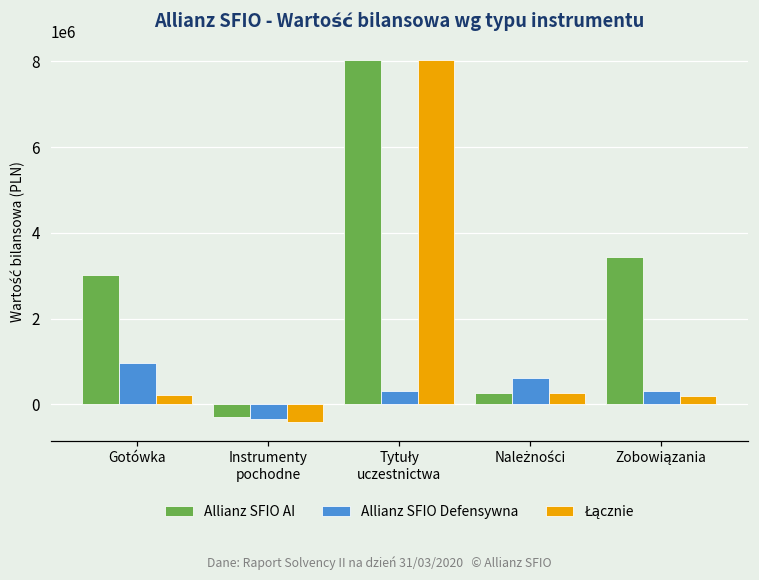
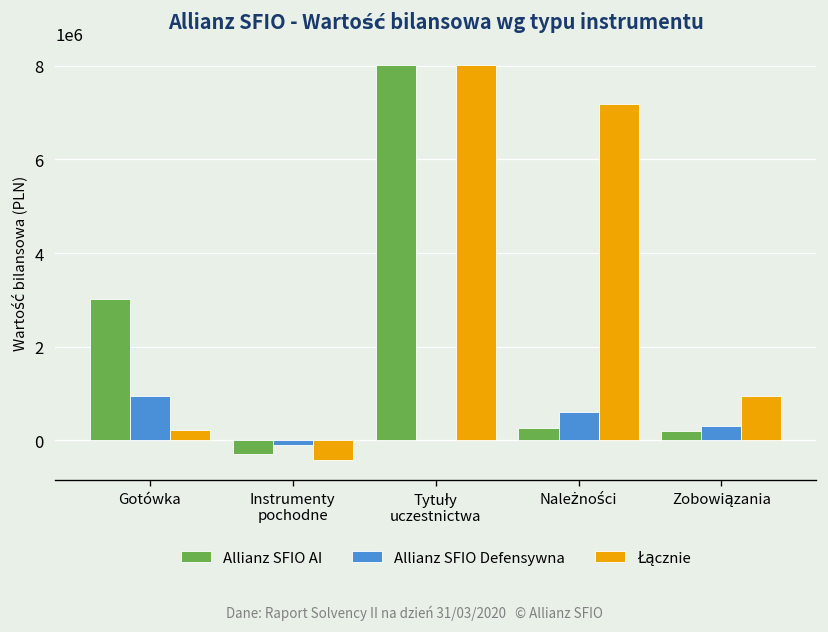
Allianz SFIO Defensywna, Instrumenty pochodne: -300000 -> -100000
Allianz SFIO Defensywna, Tytuły uczestnictwa: 300000 -> 0
Łącznie, Należności: 300000 -> 7200000
Allianz SFIO AI, Zobowiązania: 3400000 -> 200000
Łącznie, Zobowiązania: 200000 -> 1000000
